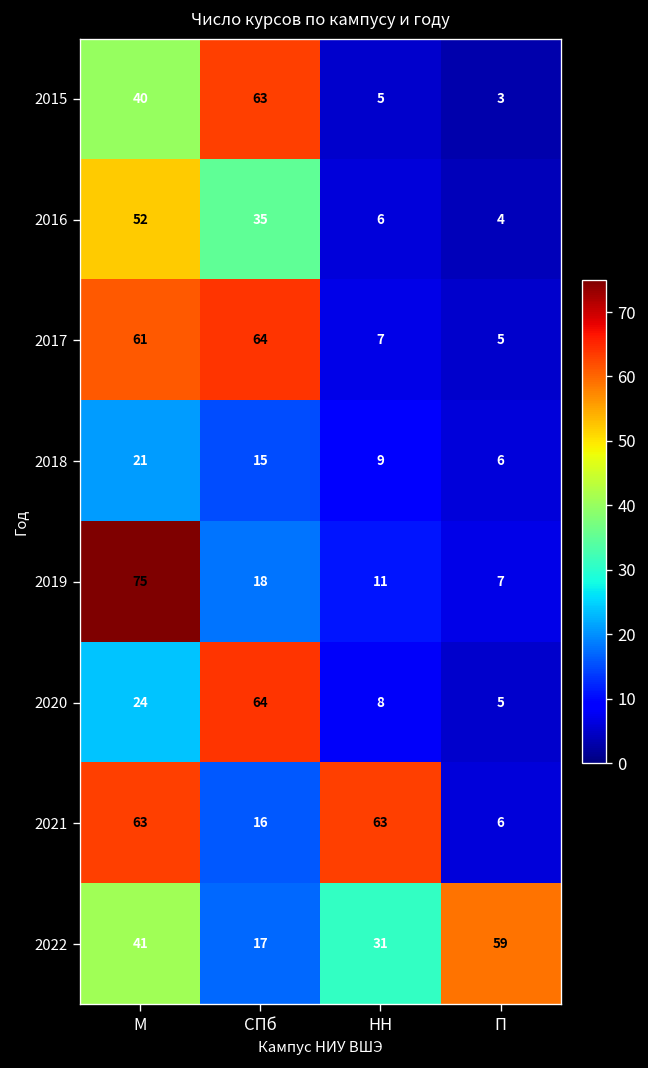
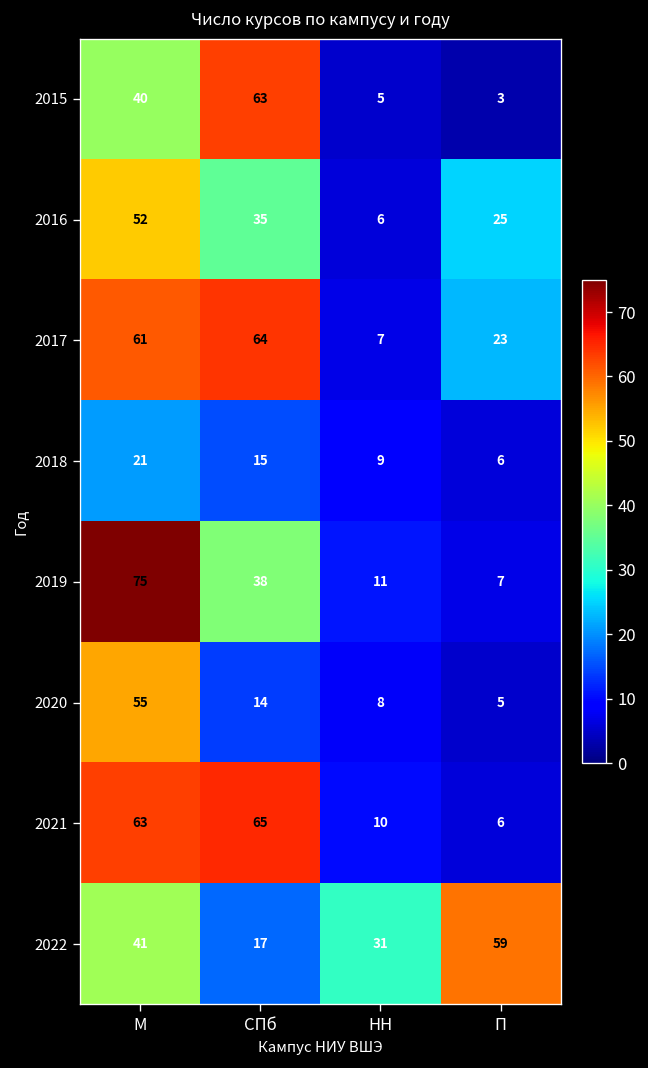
2016, П: 4 -> 25
2017, П: 5 -> 23
2019, СПб: 18 -> 38
2020, М: 24 -> 55
2020, СПб: 64 -> 14
2021, СПб: 16 -> 65
2021, НН: 63 -> 10
